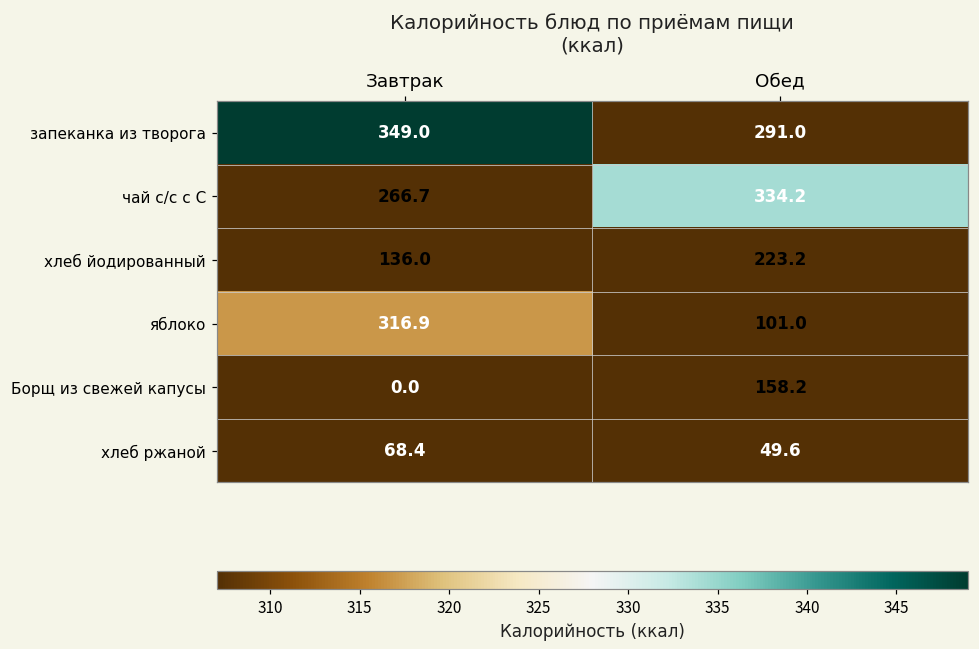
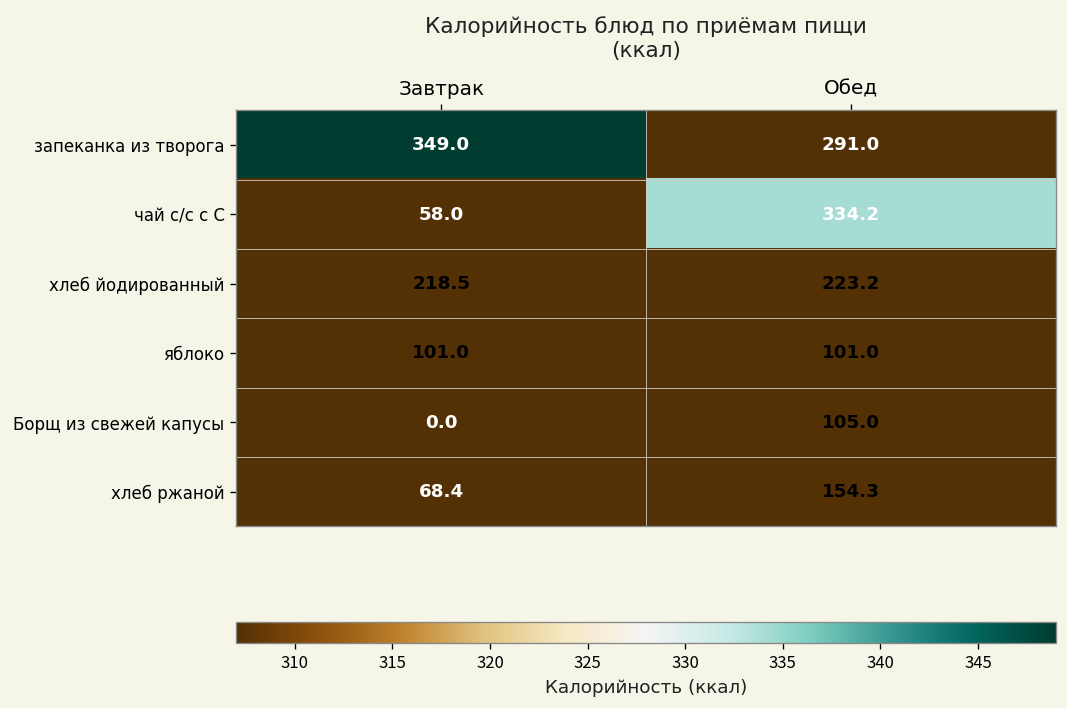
чай с/с с С, Завтрак: 266.7 -> 58.0
хлеб йодированный, Завтрак: 136.0 -> 218.5
яблоко, Завтрак: 316.9 -> 101.0
Борщ из свежей капусы, Обед: 158.2 -> 105.0
хлеб ржаной, Обед: 49.6 -> 154.3
